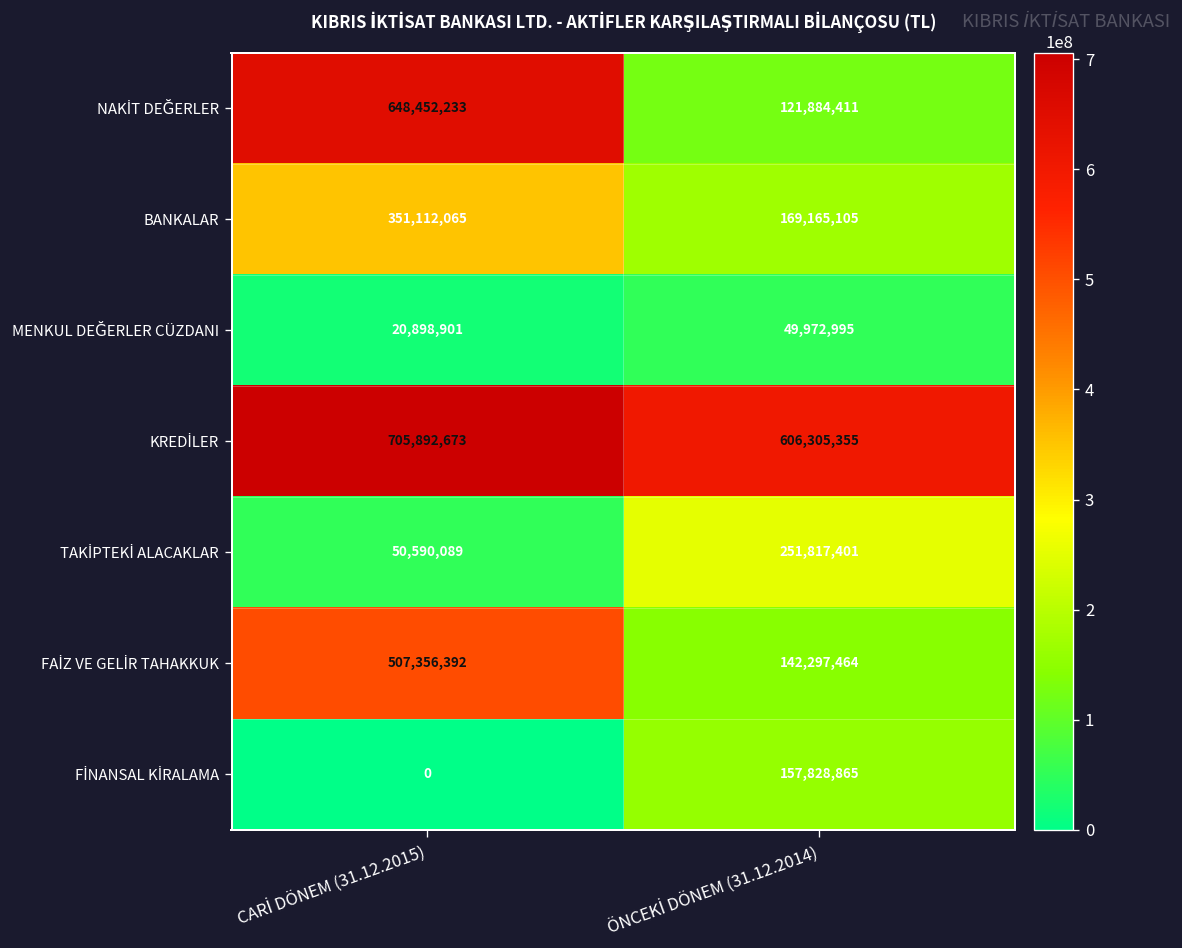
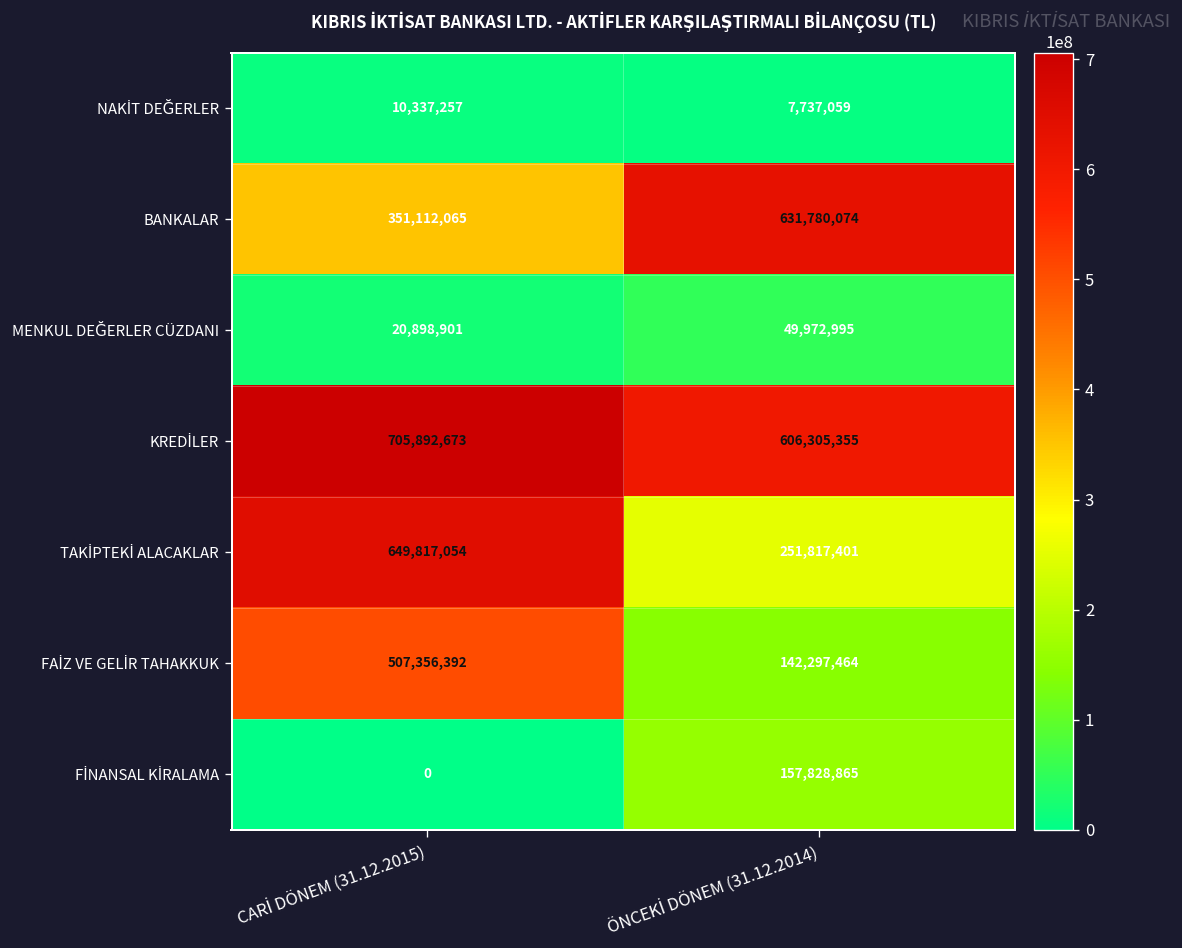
NAKİT DEĞERLER, CARİ DÖNEM (31.12.2015): 648,452,233 -> 10,337,257
NAKİT DEĞERLER, ÖNCEKİ DÖNEM (31.12.2014): 121,884,411 -> 7,737,059
BANKALAR, ÖNCEKİ DÖNEM (31.12.2014): 169,165,105 -> 631,780,074
TAKİPTEKİ ALACAKLAR, CARİ DÖNEM (31.12.2015): 50,590,089 -> 649,817,054
